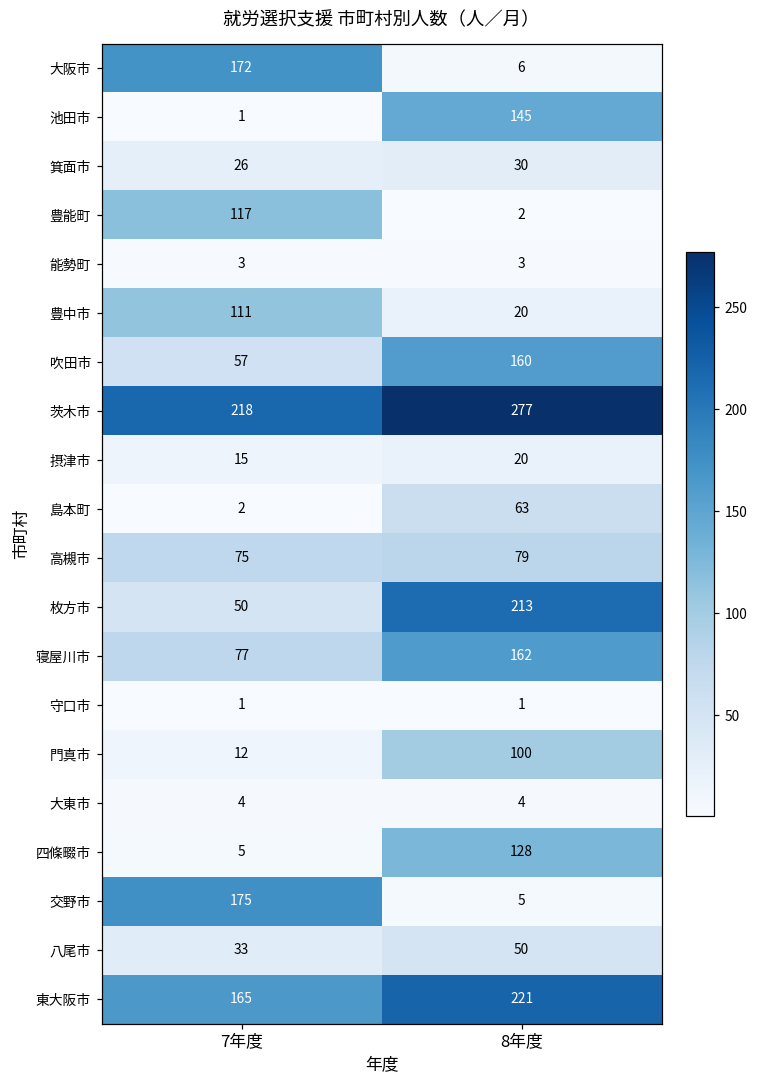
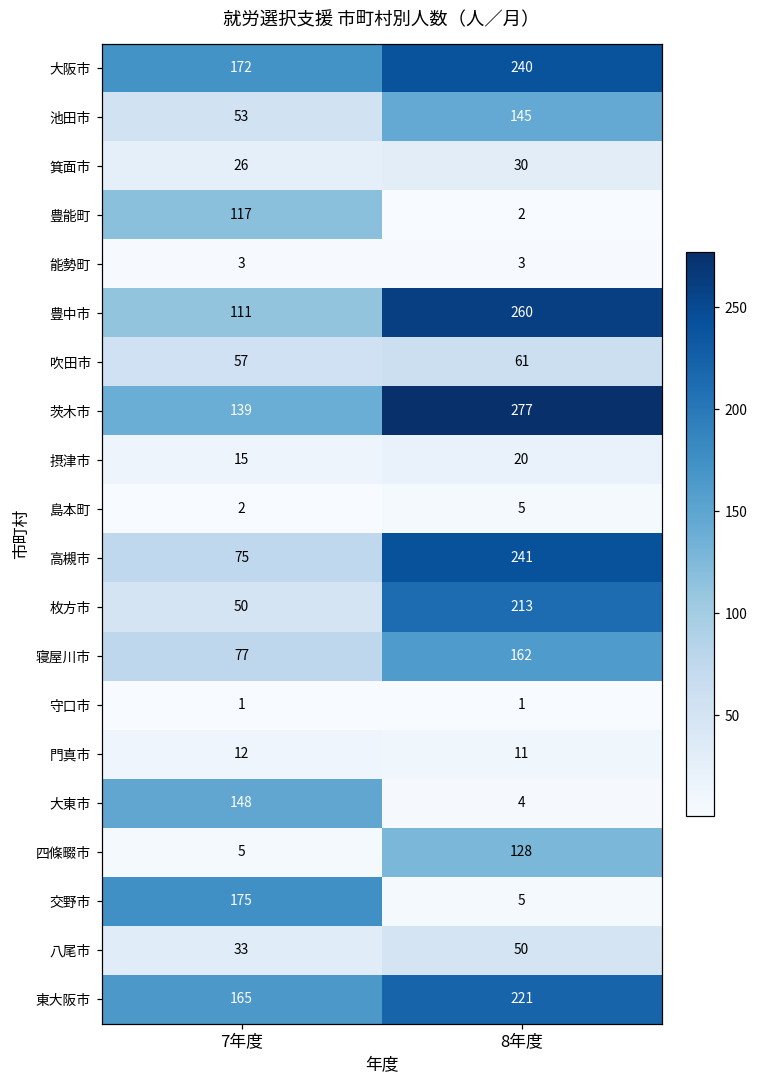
大阪市, 8年度: 6 -> 240
池田市, 7年度: 1 -> 53
豊中市, 8年度: 20 -> 260
吹田市, 8年度: 160 -> 61
茨木市, 7年度: 218 -> 139
島本町, 8年度: 63 -> 5
高槻市, 8年度: 79 -> 241
門真市, 8年度: 100 -> 11
大東市, 7年度: 4 -> 148
